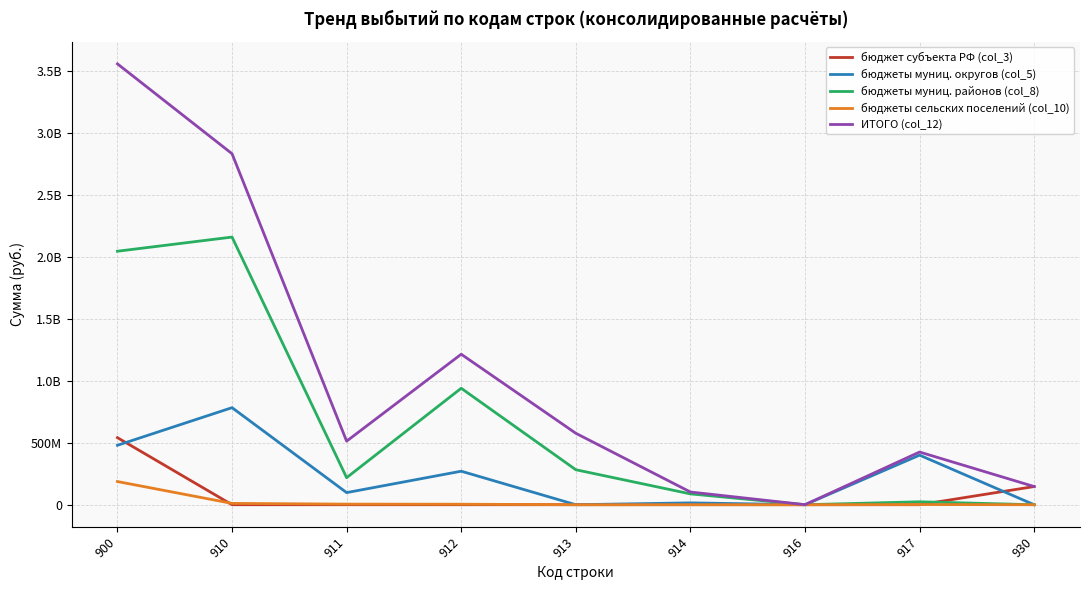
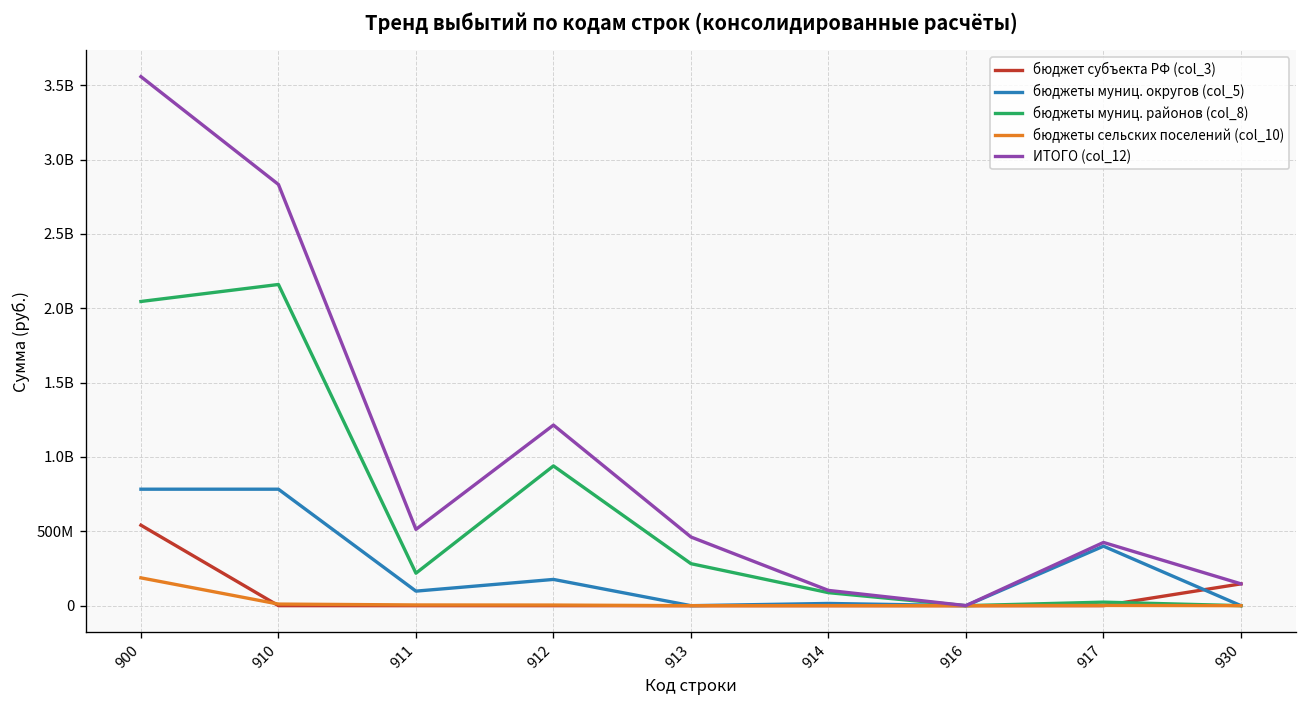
бюджеты муниц. округов (col_5), 900: 480000000 -> 780000000
бюджеты муниц. округов (col_5), 912: 270000000 -> 180000000
ИТОГО (col_12), 913: 580000000 -> 460000000
